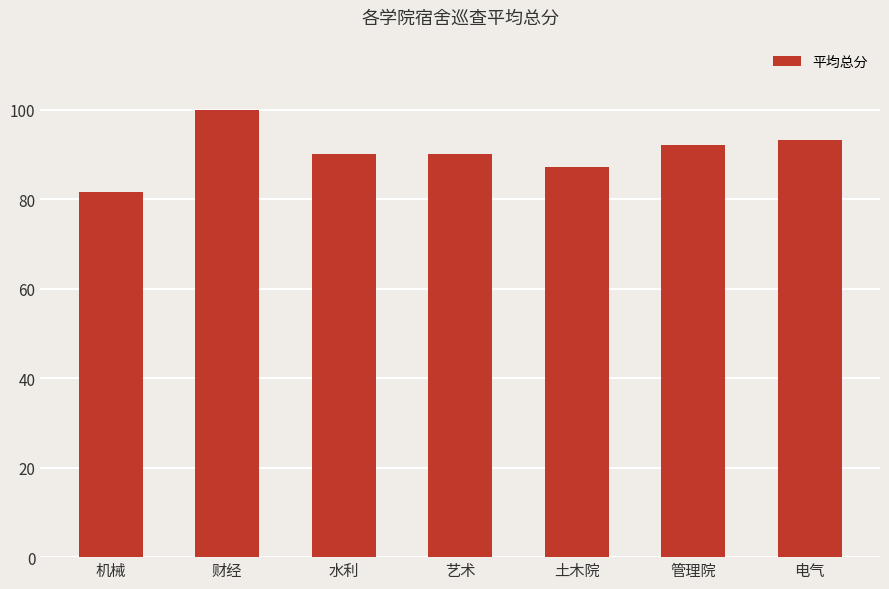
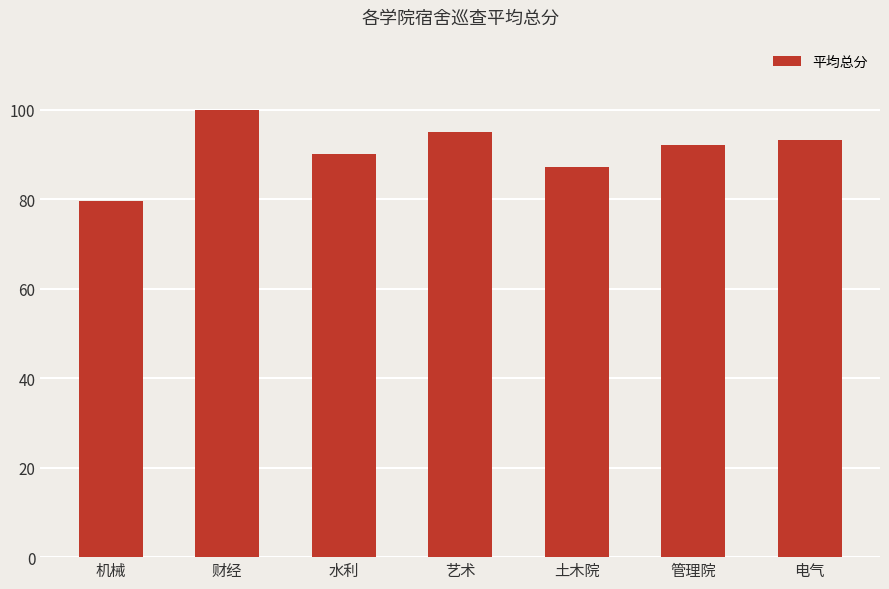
机械: 82 -> 80
艺术: 90 -> 95
